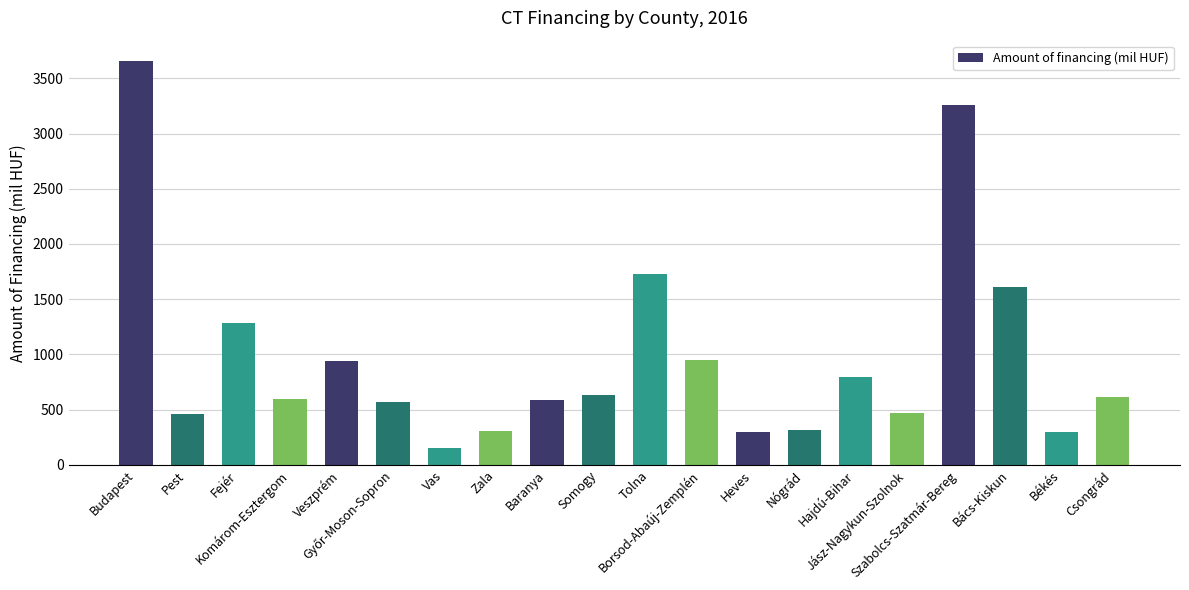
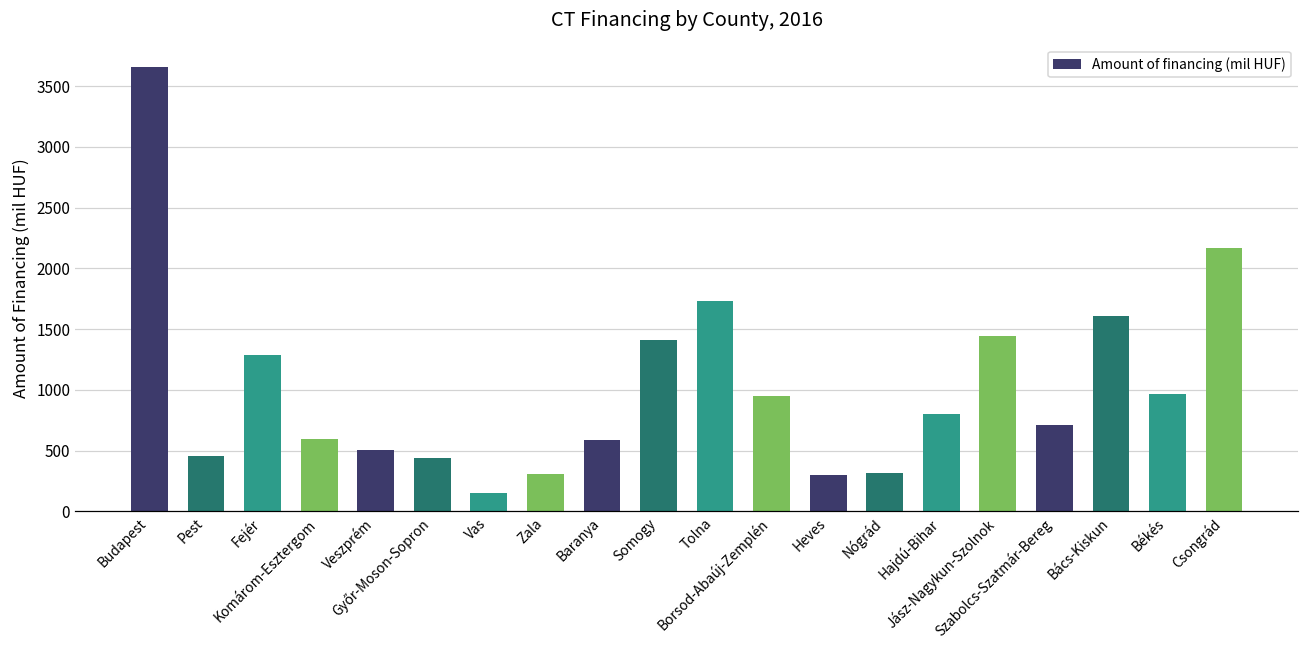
Veszprém: 940 -> 500
Győr-Moson-Sopron: 570 -> 440
Somogy: 640 -> 1410
Jász-Nagykun-Szolnok: 470 -> 1440
Szabolcs-Szatmár-Bereg: 3260 -> 710
Békés: 290 -> 960
Csongrád: 610 -> 2170
